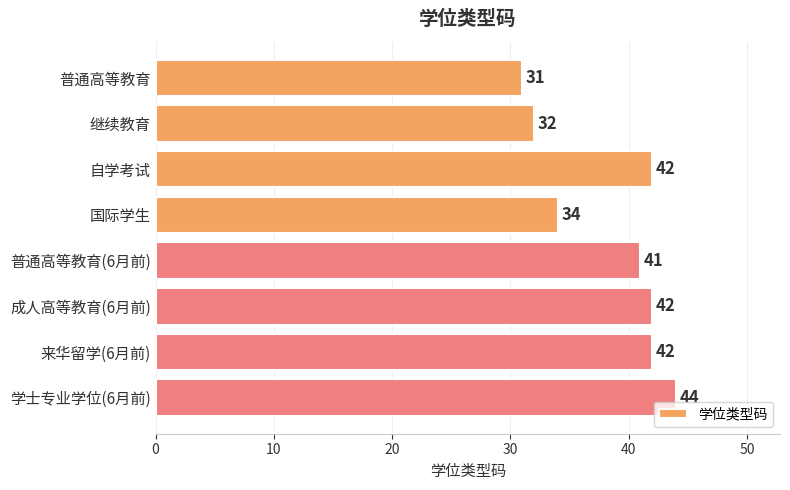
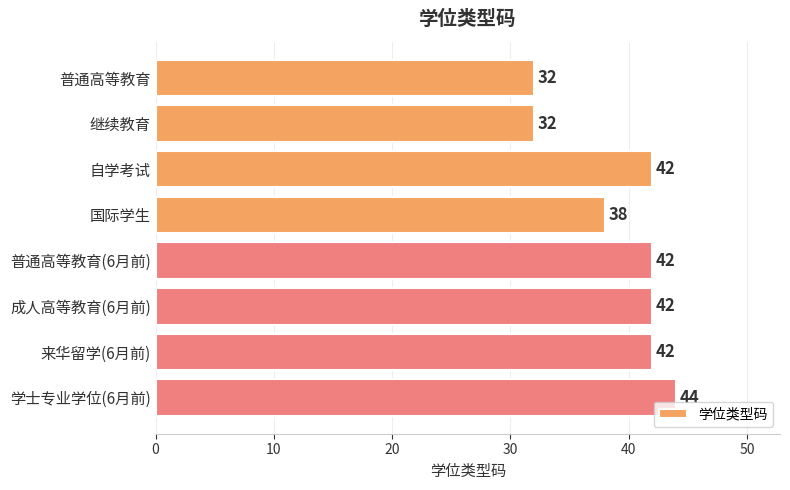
普通高等教育: 31 -> 32
国际学生: 34 -> 38
普通高等教育(6月前): 41 -> 42
